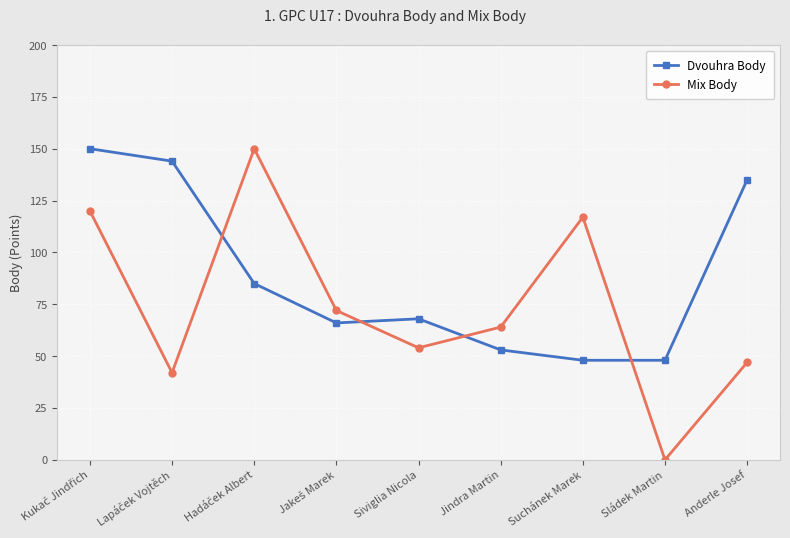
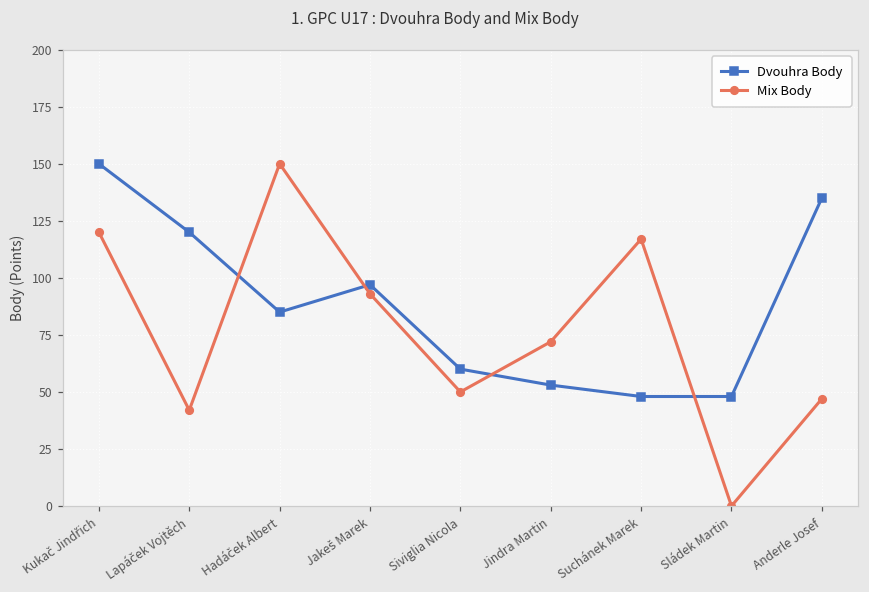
Dvouhra Body, Lapáček Vojtěch: 144 -> 120
Dvouhra Body, Jakeš Marek: 66 -> 97
Mix Body, Jakeš Marek: 72 -> 93
Dvouhra Body, Siviglia Nicola: 68 -> 60
Mix Body, Siviglia Nicola: 54 -> 50
Mix Body, Jindra Martin: 64 -> 72
